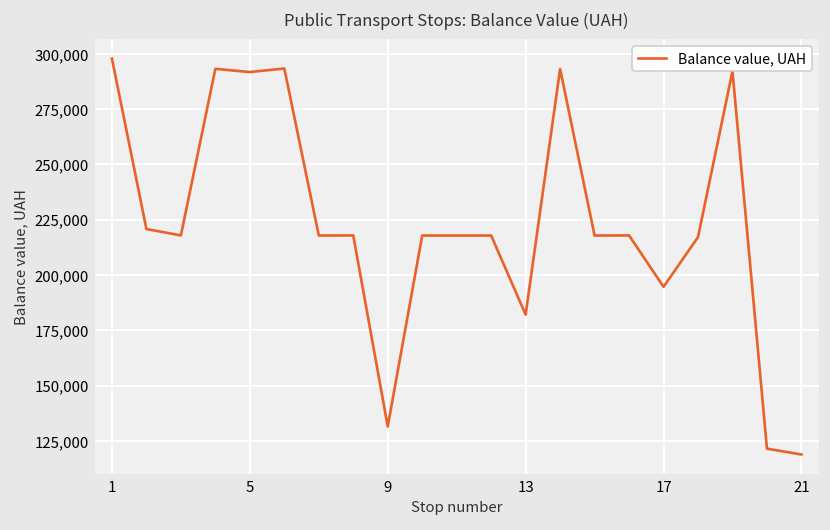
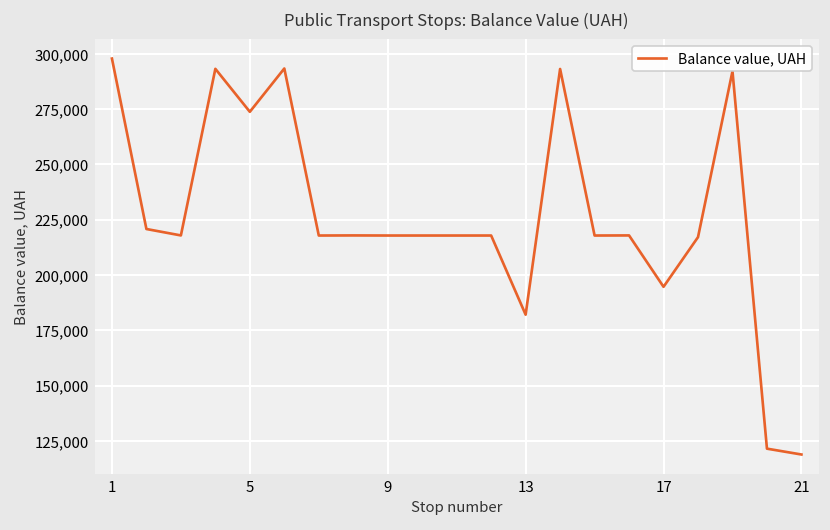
5: 292,000 -> 274,000
9: 131,000 -> 218,000
